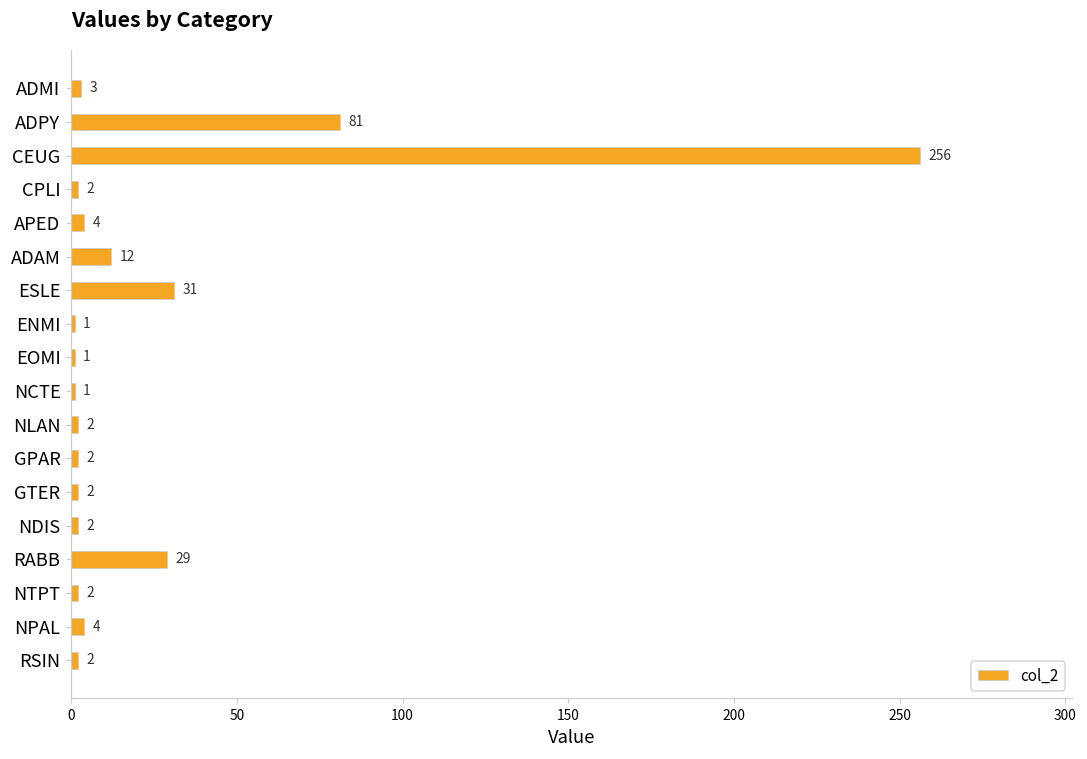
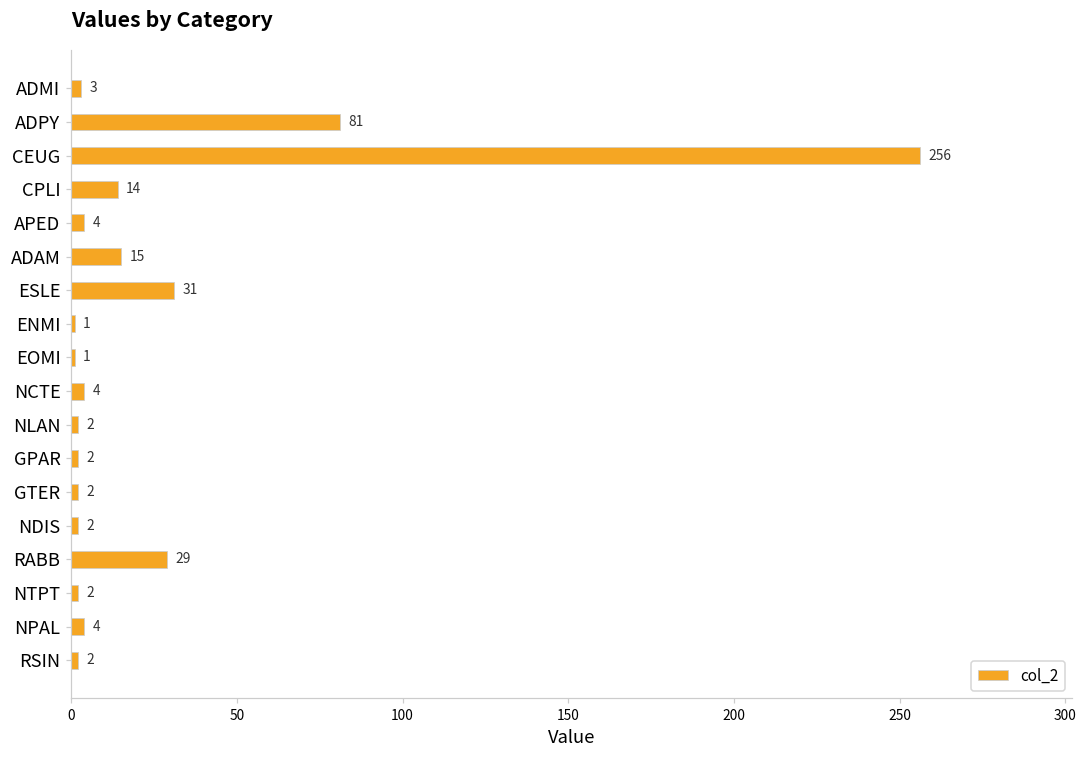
CPLI: 2 -> 14
ADAM: 12 -> 15
NCTE: 1 -> 4
